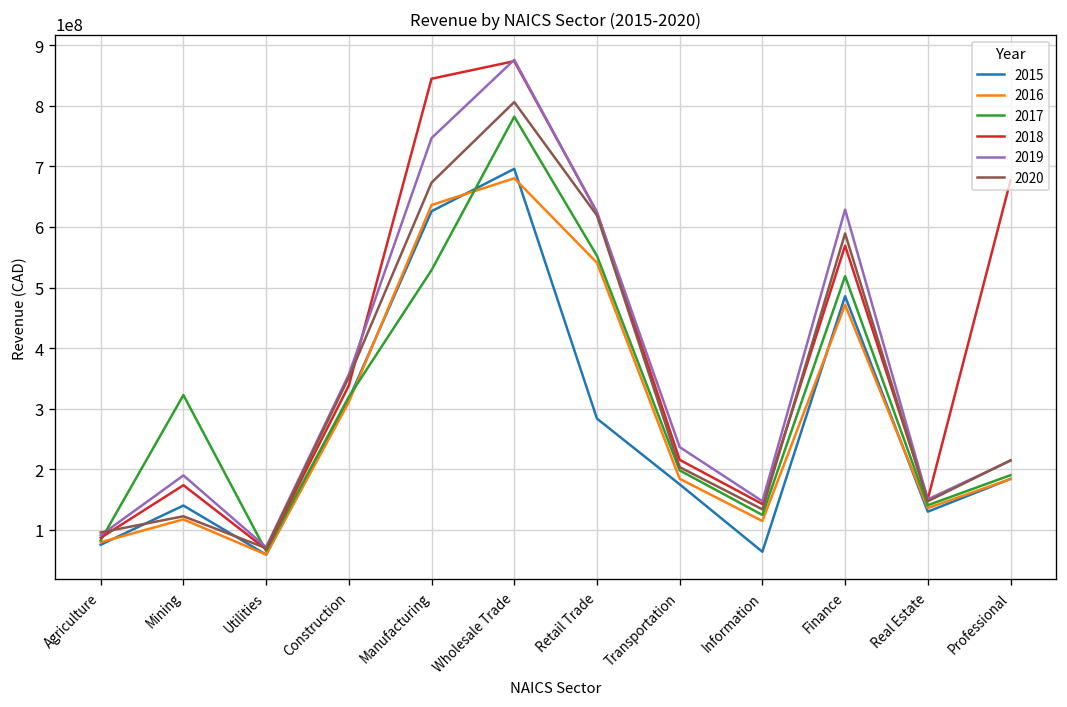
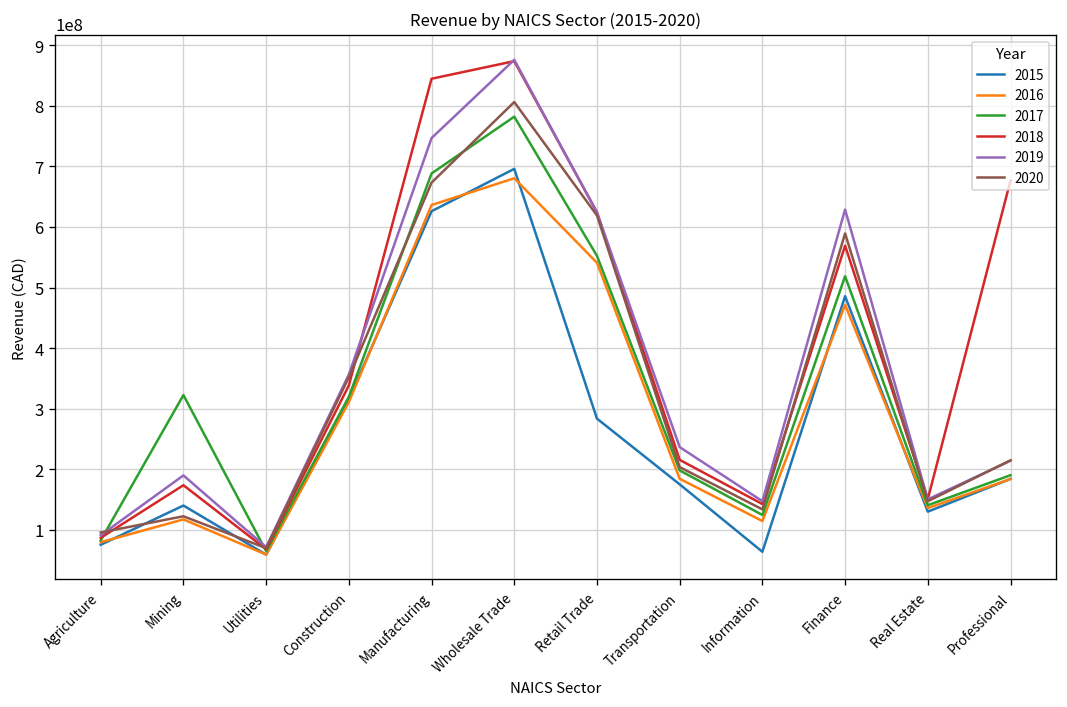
2017, Manufacturing: 530000000 -> 690000000
